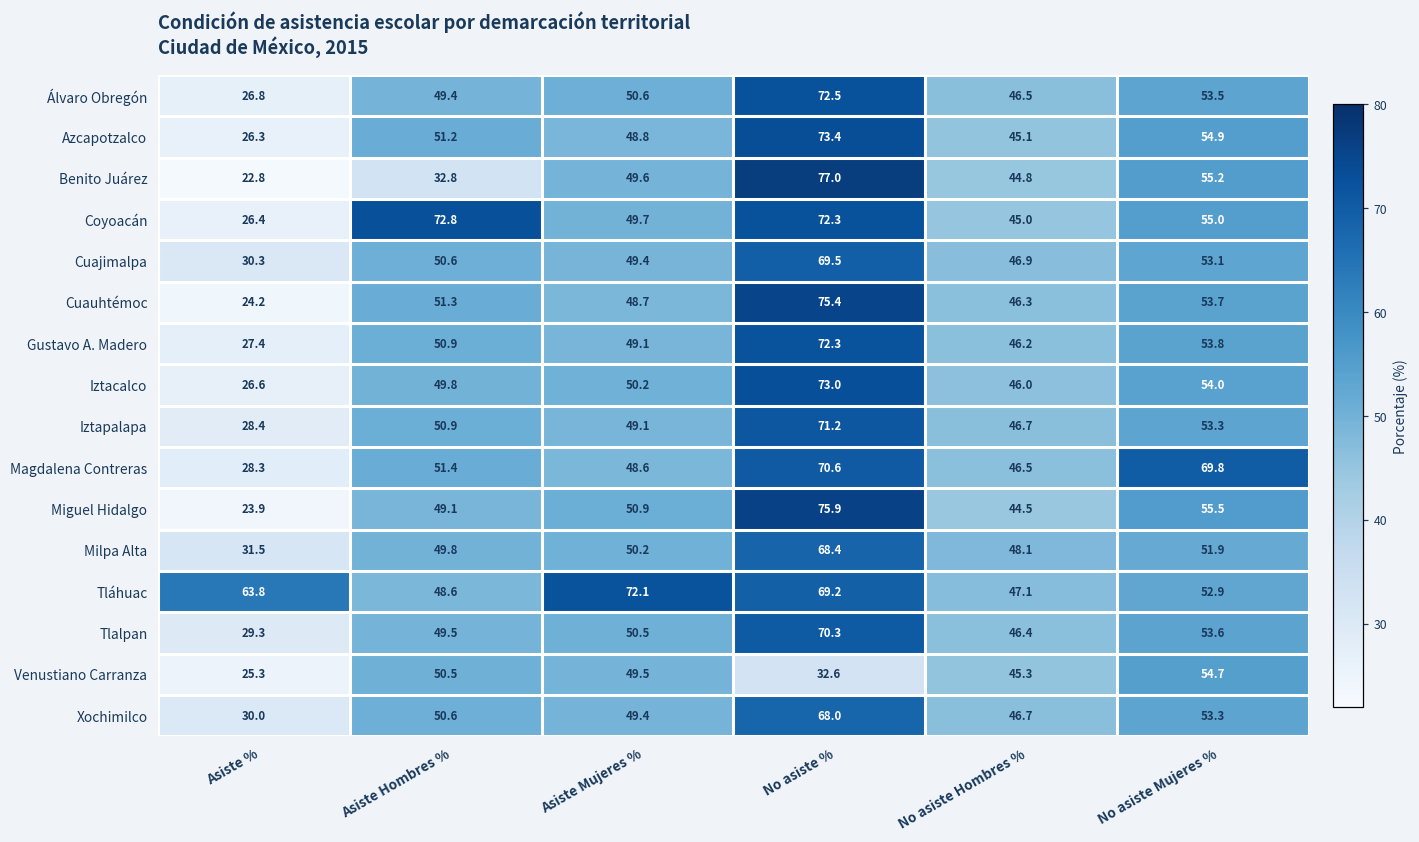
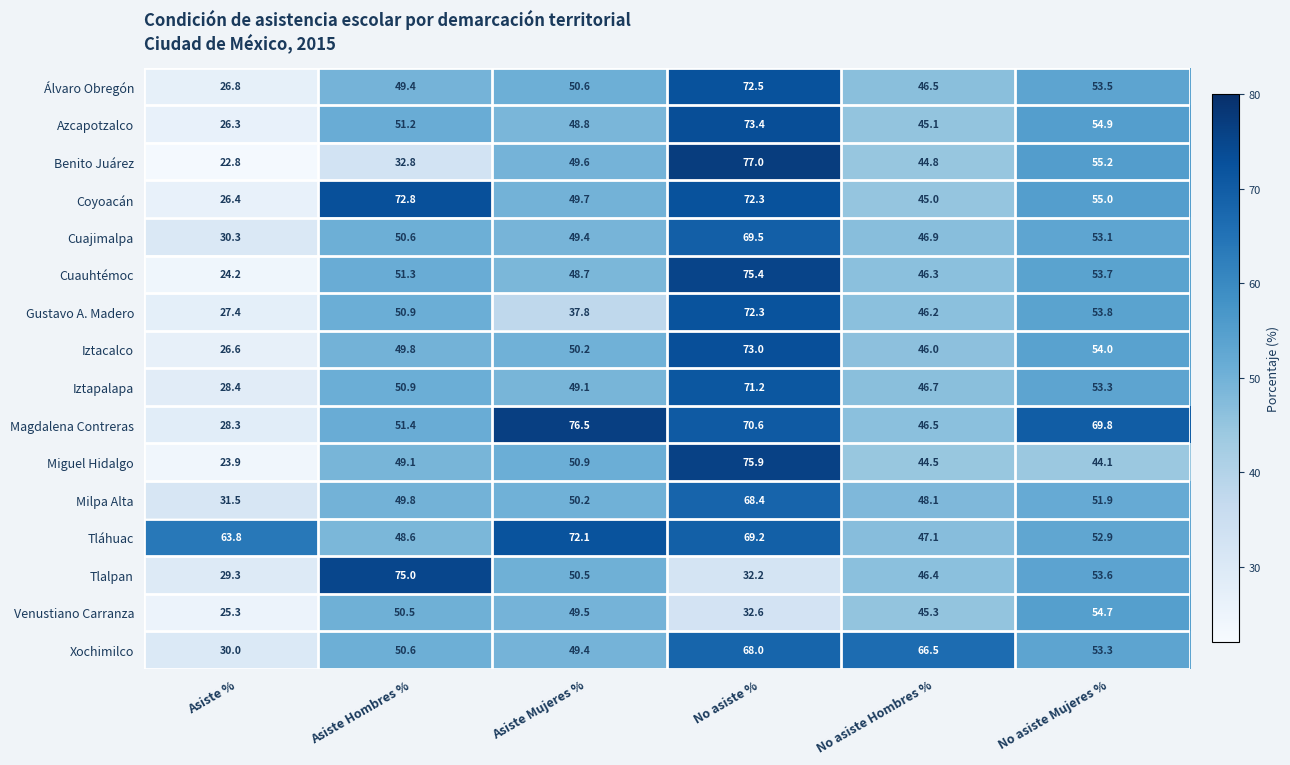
Gustavo A. Madero, Asiste Mujeres %: 49.1 -> 37.8
Magdalena Contreras, Asiste Mujeres %: 48.6 -> 76.5
Miguel Hidalgo, No asiste Mujeres %: 55.5 -> 44.1
Tlalpan, Asiste Hombres %: 49.5 -> 75.0
Tlalpan, No asiste %: 70.3 -> 32.2
Xochimilco, No asiste Hombres %: 46.7 -> 66.5
